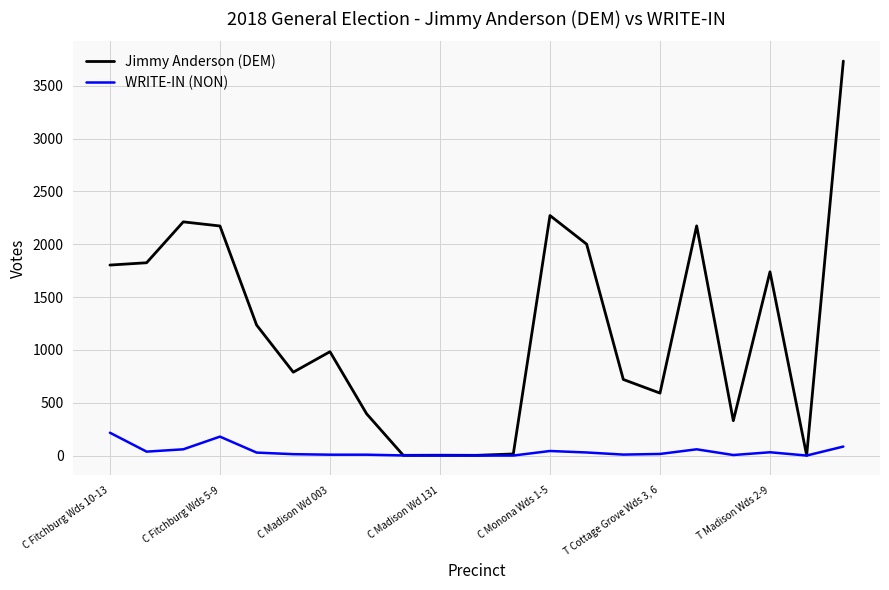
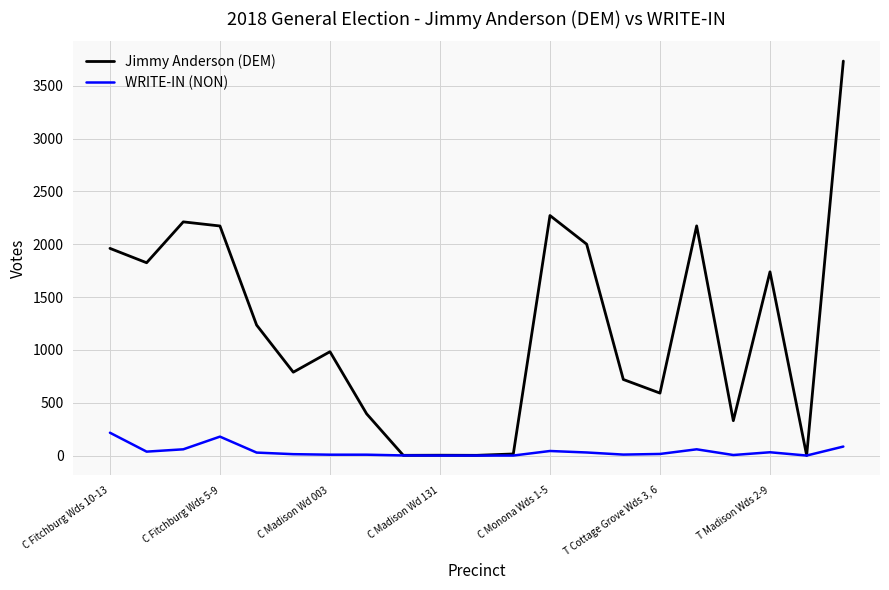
Jimmy Anderson (DEM), C Fitchburg Wds 10-13: 1800 -> 1960
